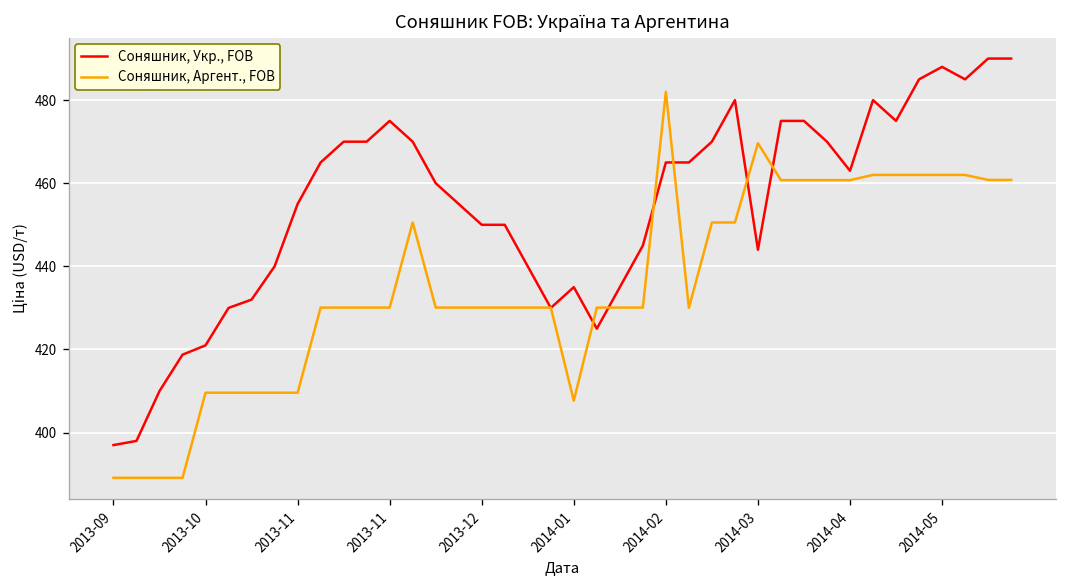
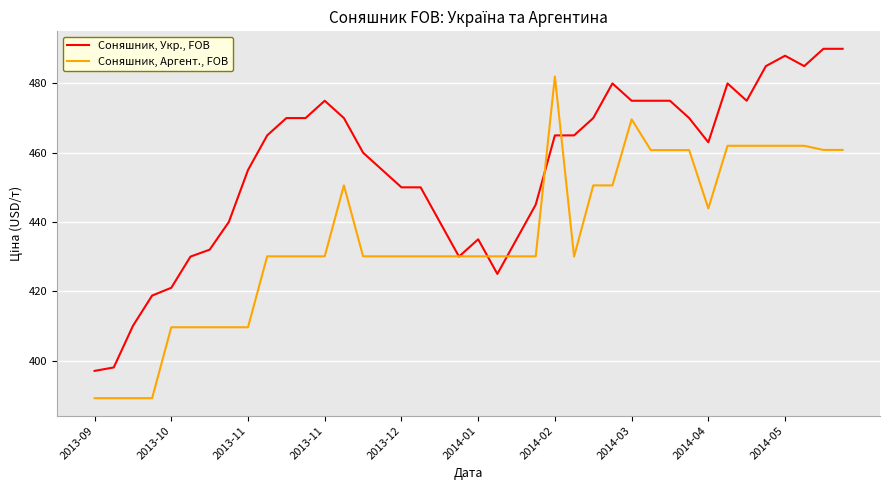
Соняшник, Аргент., FOB, 2014-01: 408 -> 430
Соняшник, Укр., FOB, 2014-03: 444 -> 475
Соняшник, Аргент., FOB, 2014-04: 461 -> 444
